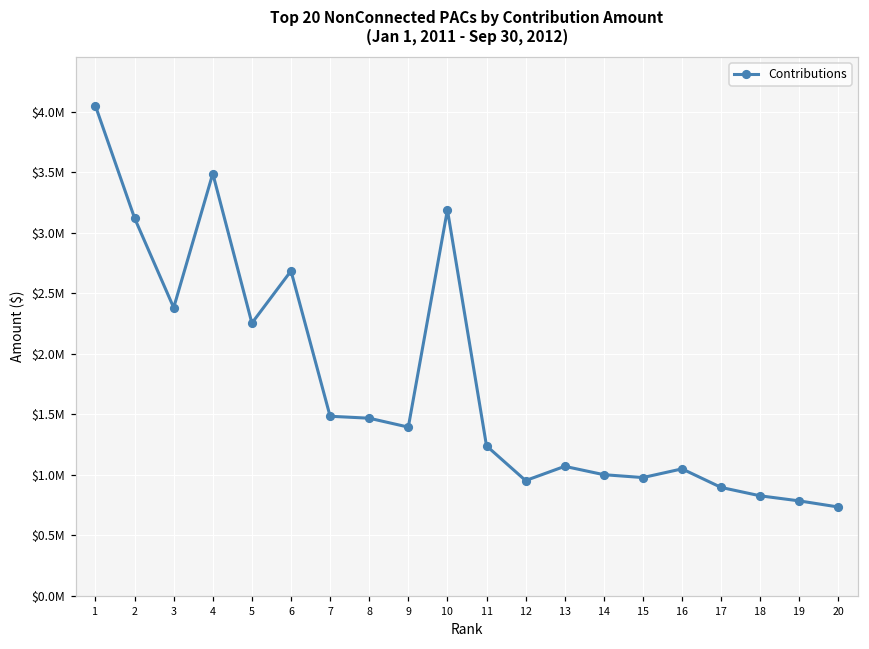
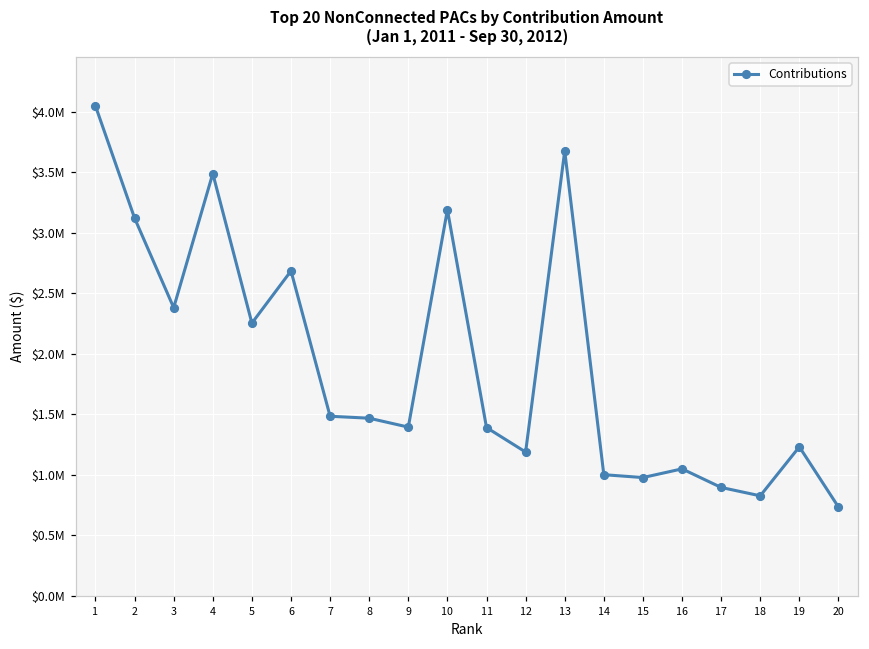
11: $1240000 -> $1390000
12: $950000 -> $1190000
13: $1070000 -> $3670000
19: $780000 -> $1230000
